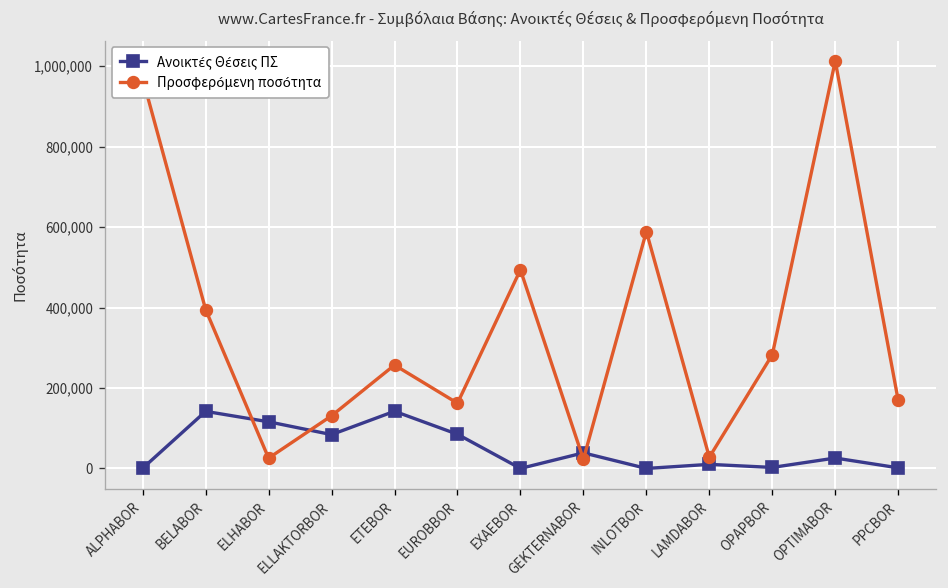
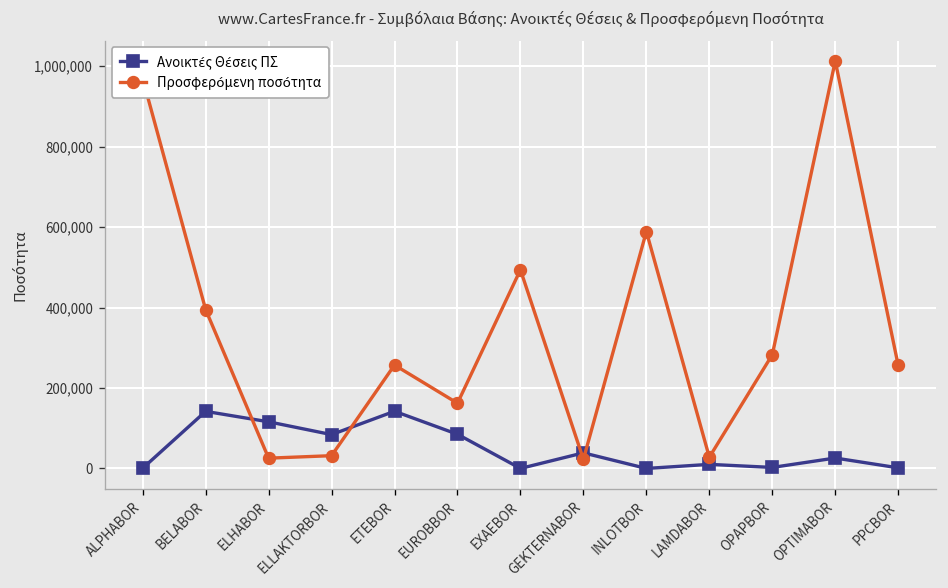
Προσφερόμενη ποσότητα, ELLAKTORBOR: 130,000 -> 30,000
Προσφερόμενη ποσότητα, PPCBOR: 170,000 -> 260,000
